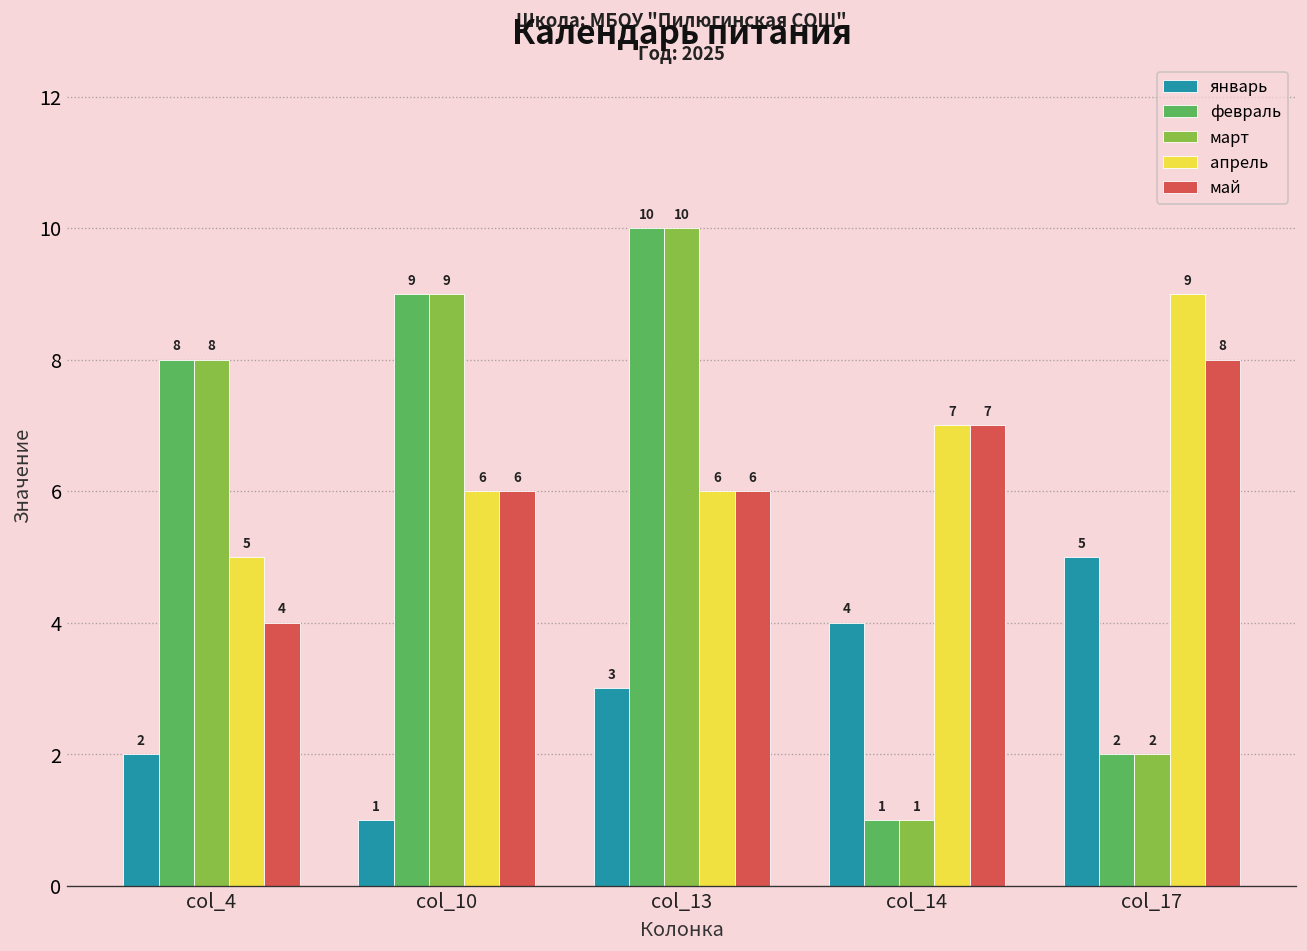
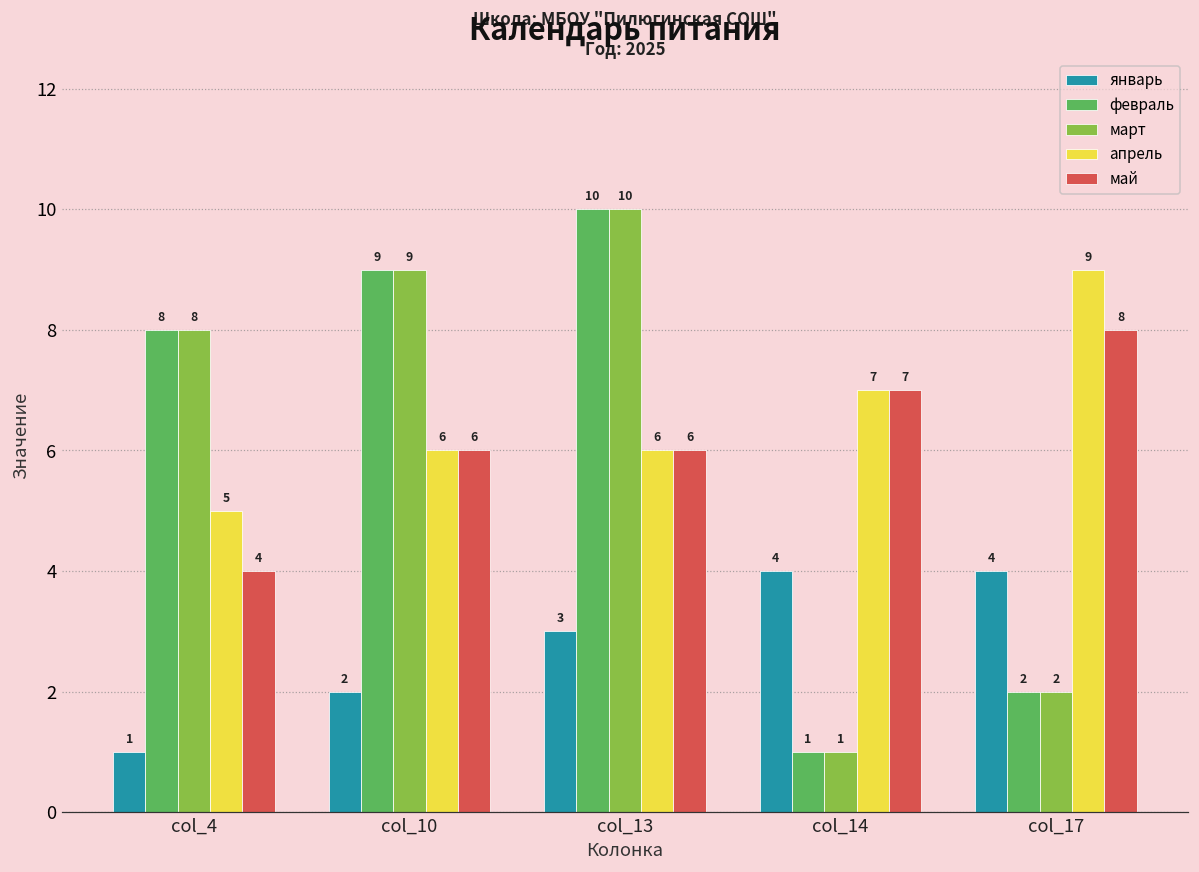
январь, col_4: 2 -> 1
январь, col_10: 1 -> 2
январь, col_17: 5 -> 4
